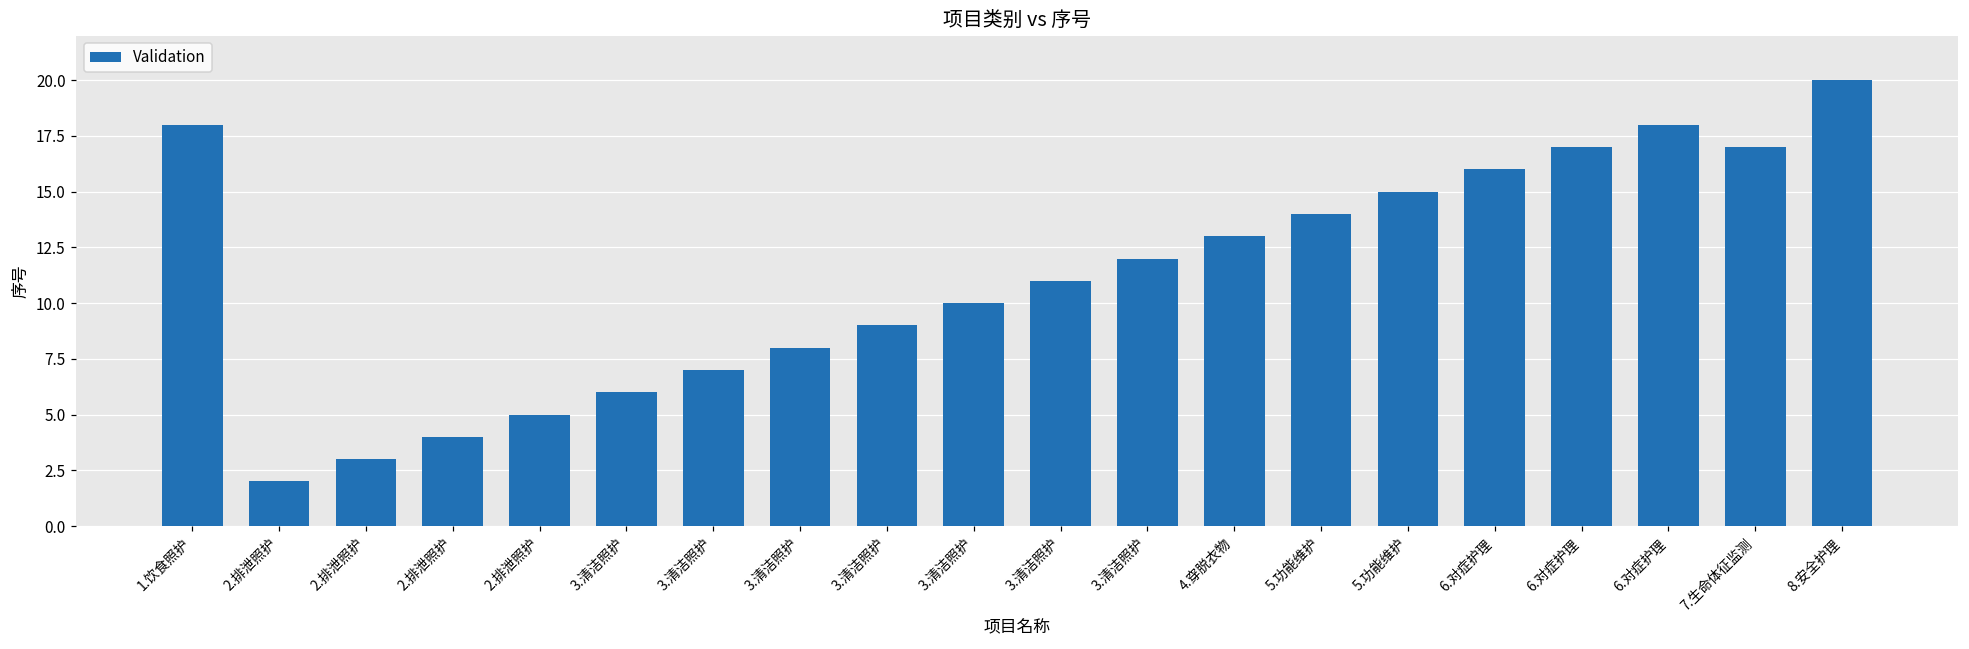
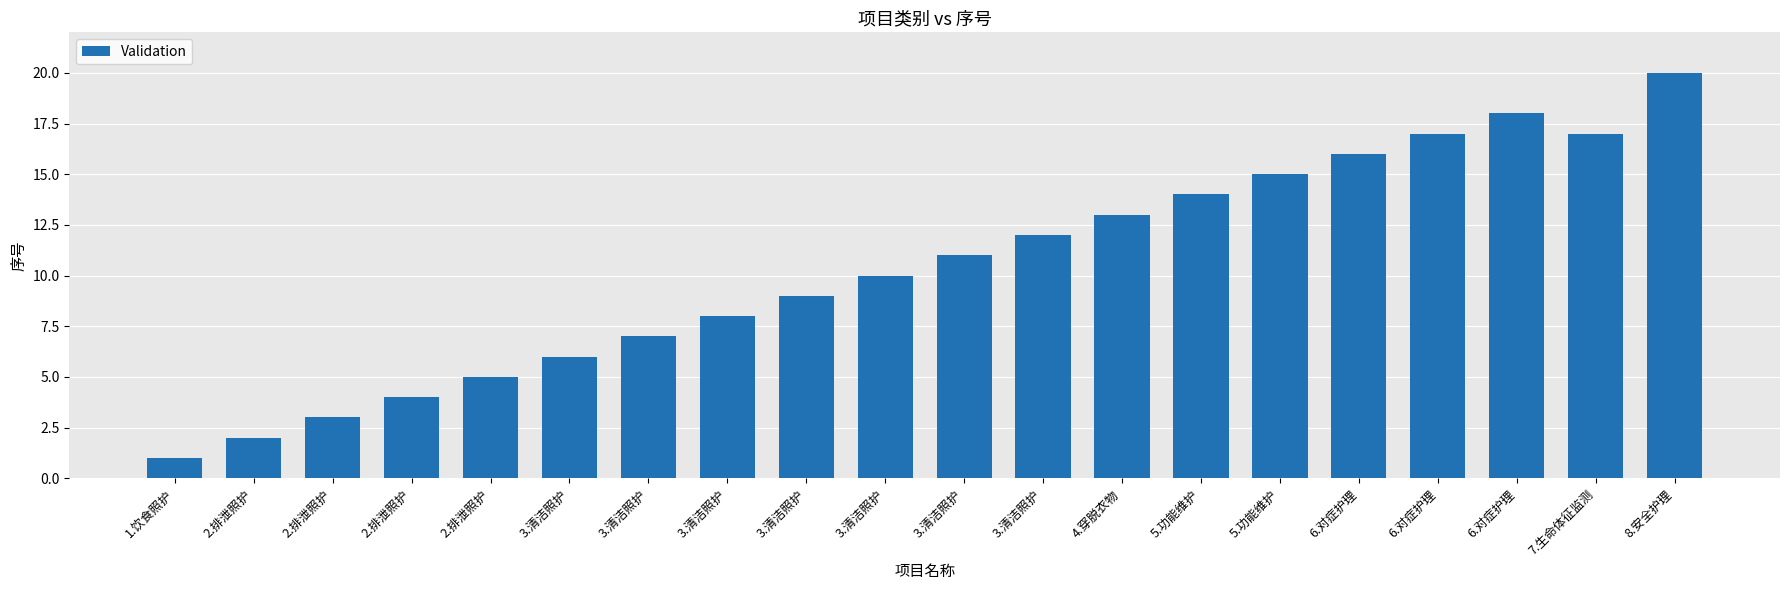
1.饮食照护: 18 -> 1
